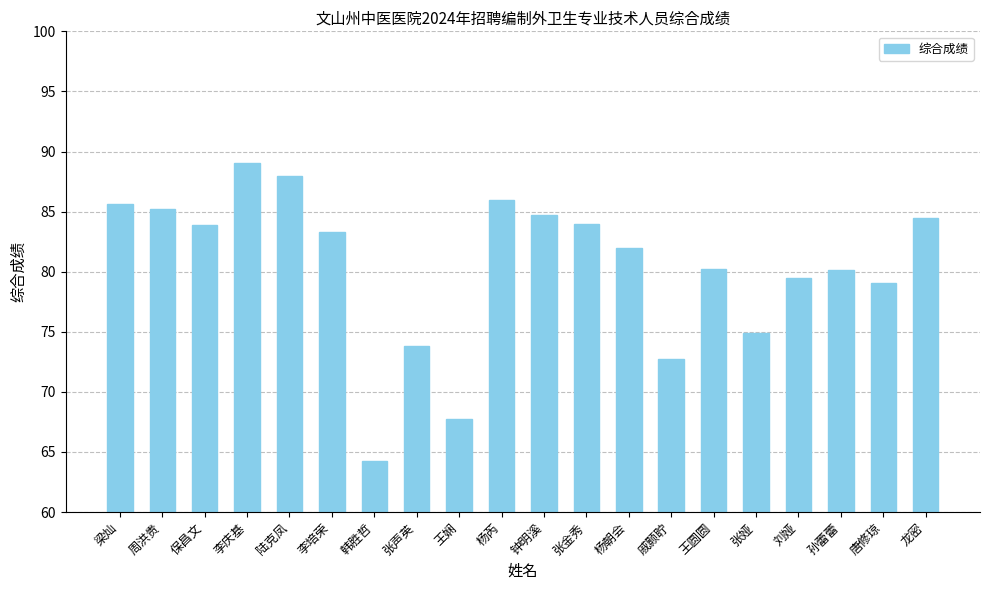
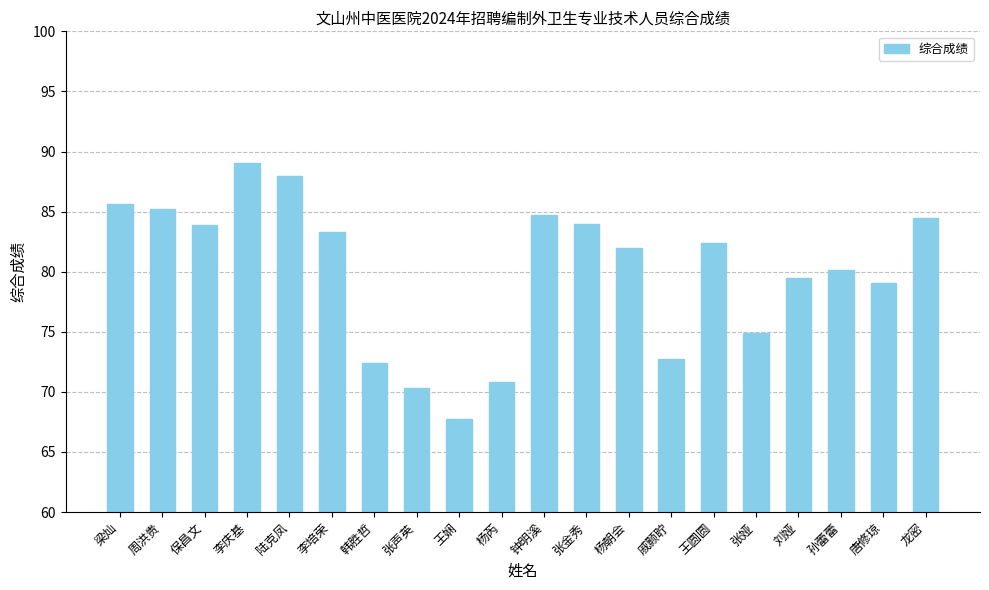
韩胜哲: 64.2 -> 72.4
张声英: 73.8 -> 70.3
杨芮: 86.0 -> 70.8
王圆圆: 80.2 -> 82.4
